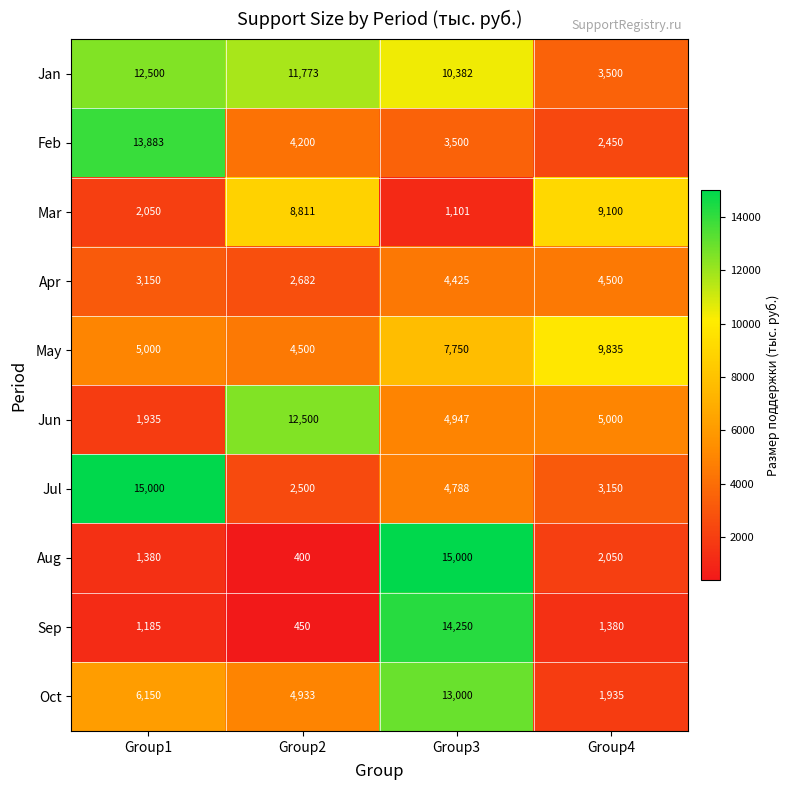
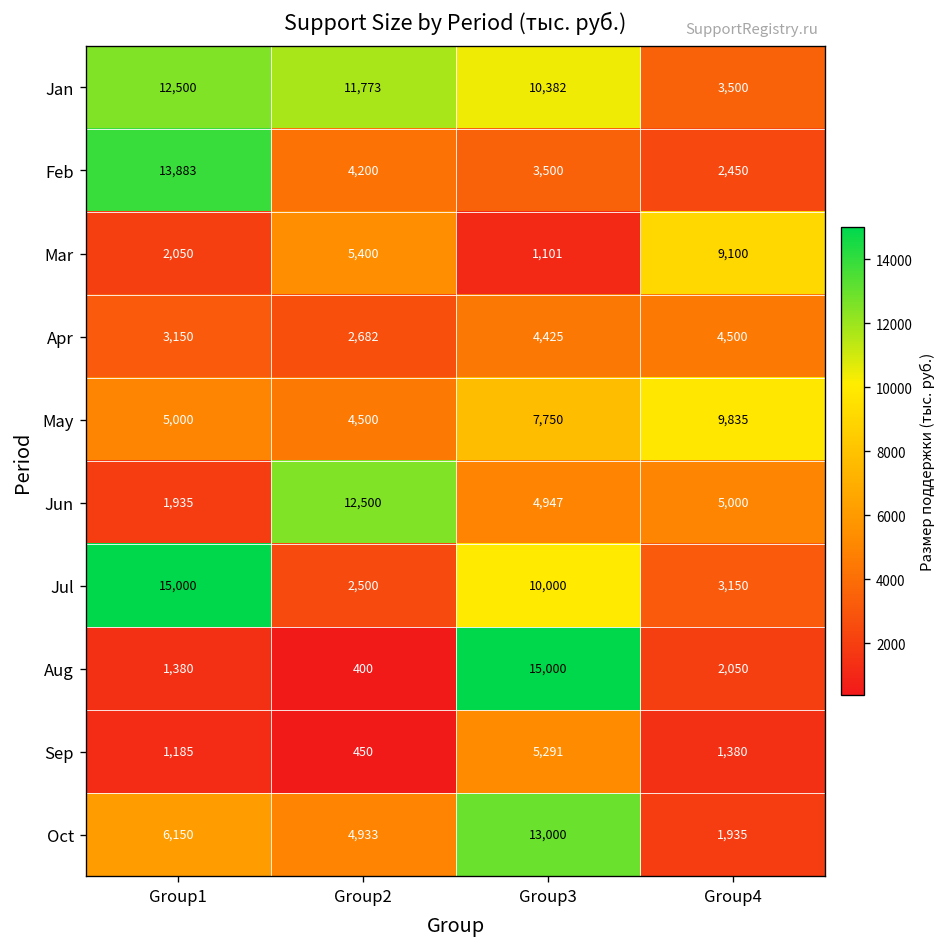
Mar, Group2: 8,811 -> 5,400
Jul, Group3: 4,788 -> 10,000
Sep, Group3: 14,250 -> 5,291
